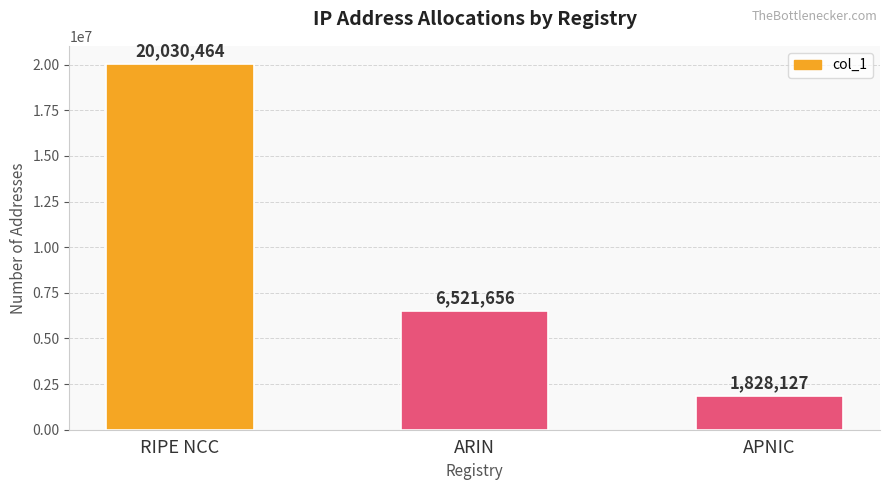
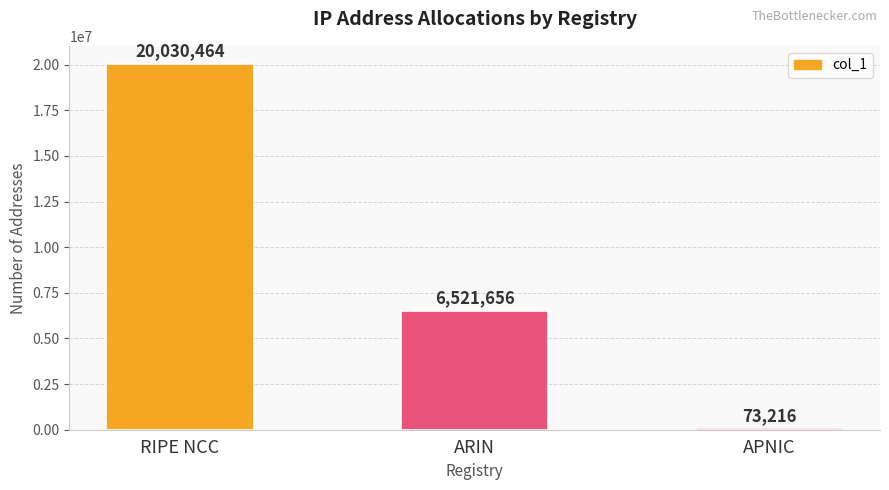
APNIC: 1,828,127 -> 73,216
